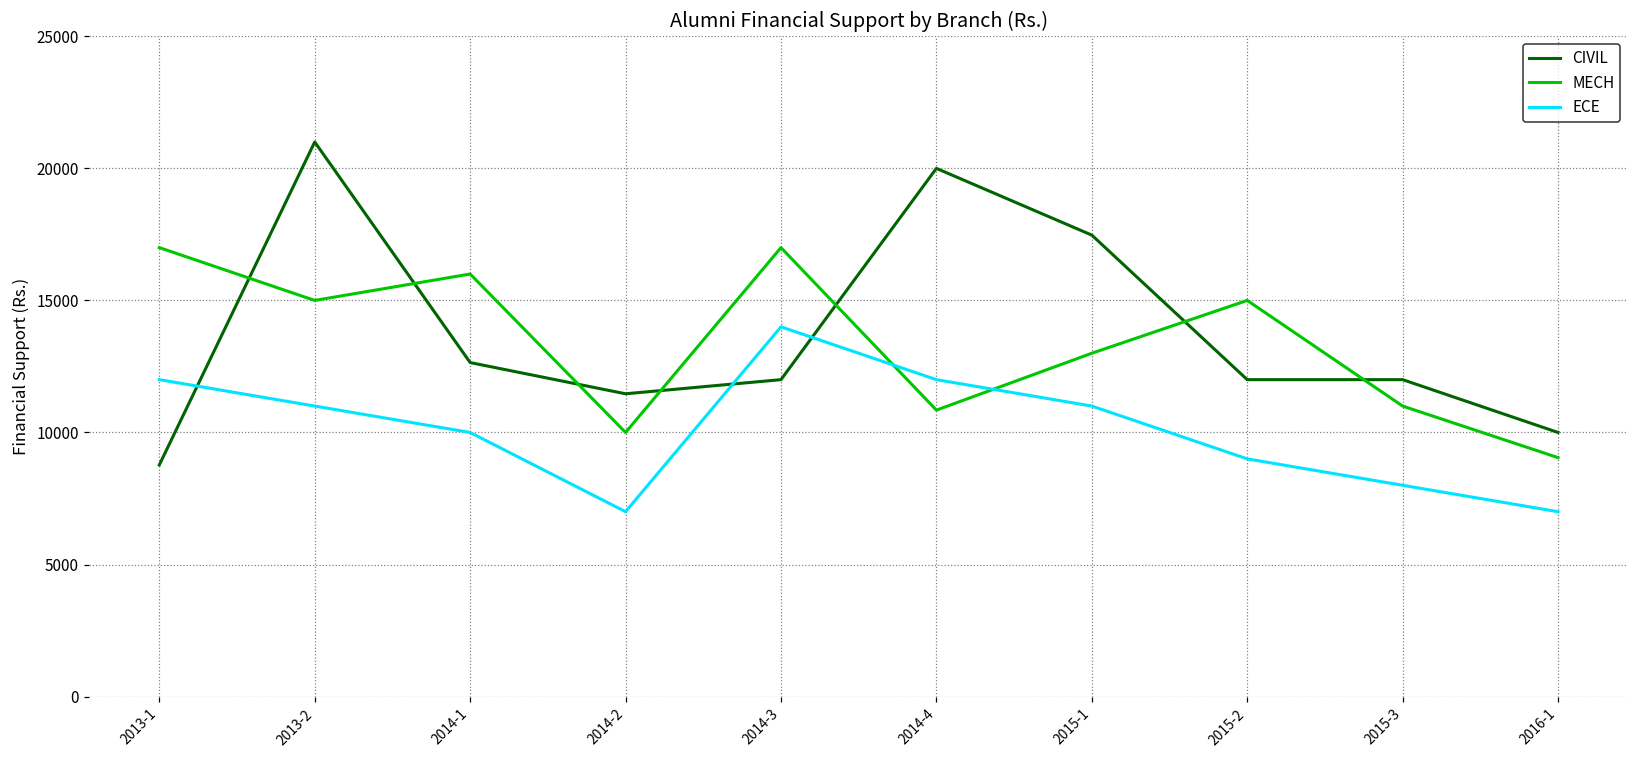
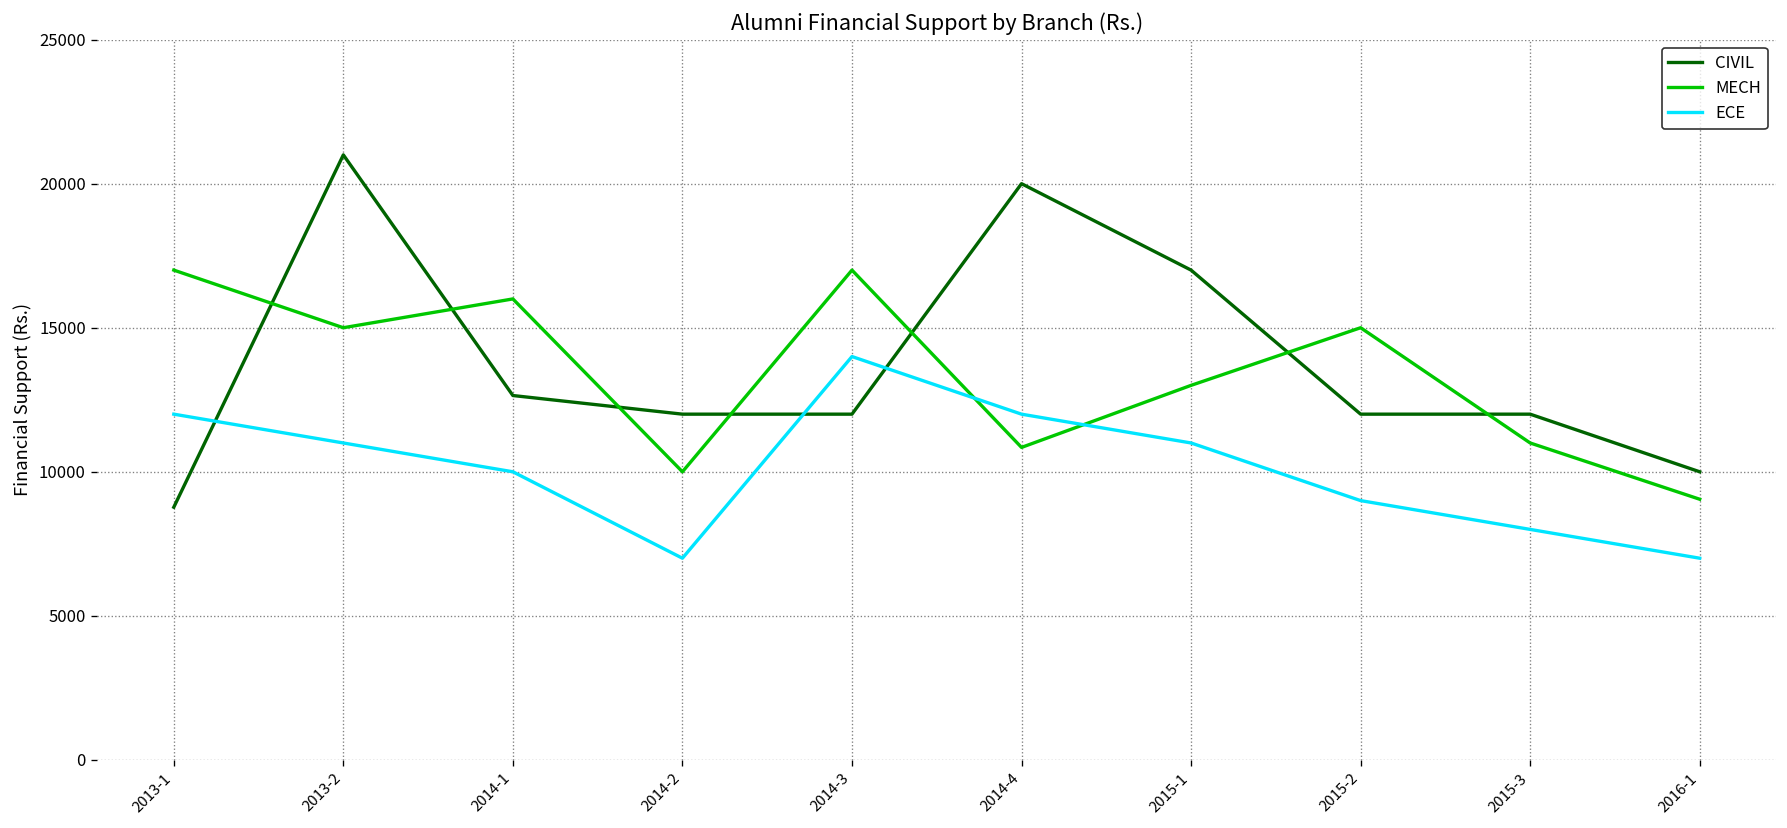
CIVIL, 2014-2: 11500 -> 12000
CIVIL, 2015-1: 17500 -> 17000
